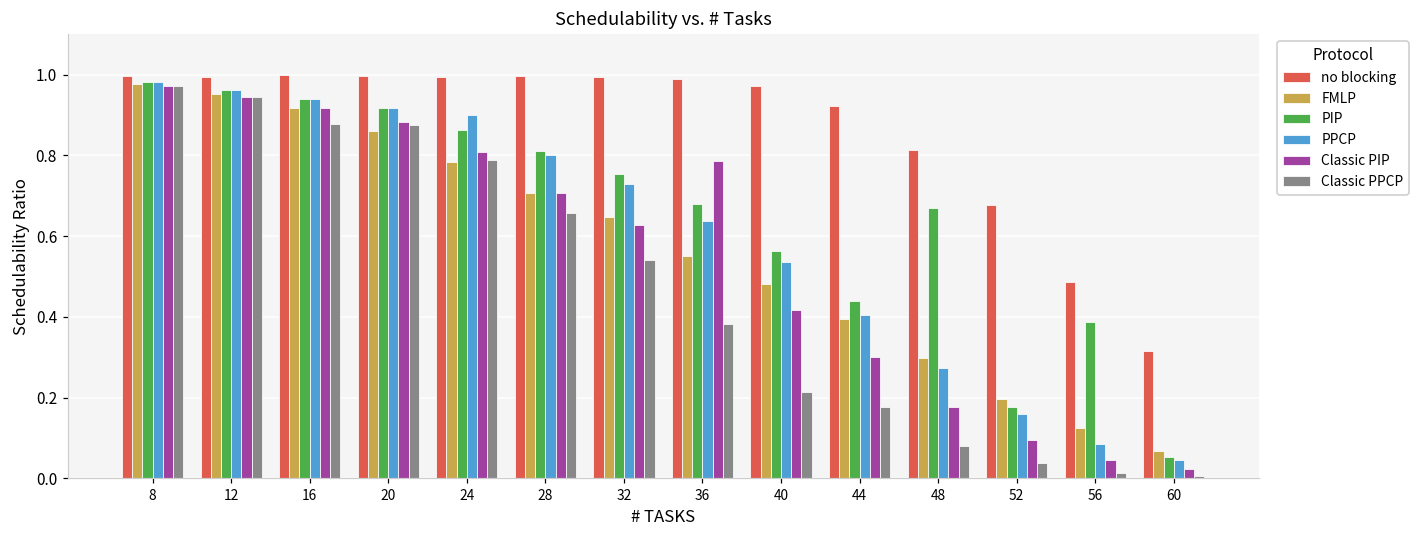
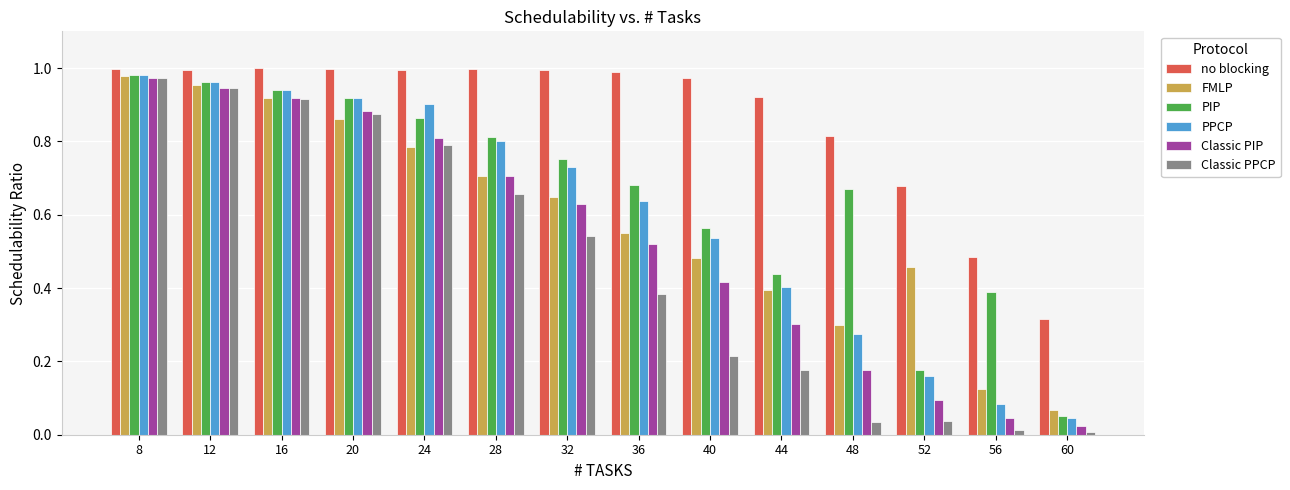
Classic PPCP, 16: 0.88 -> 0.92
Classic PIP, 36: 0.79 -> 0.52
Classic PPCP, 48: 0.08 -> 0.04
FMLP, 52: 0.20 -> 0.46
